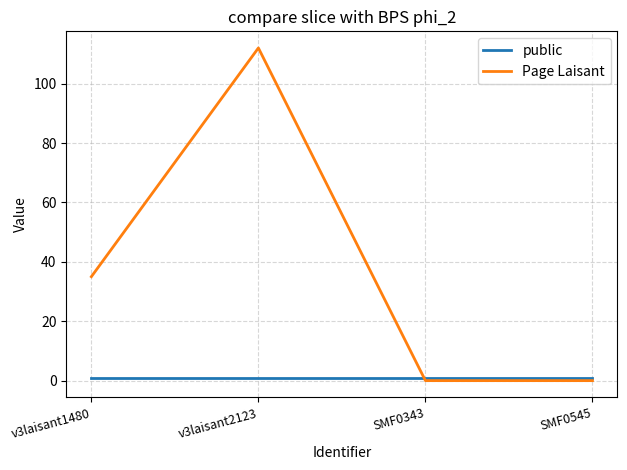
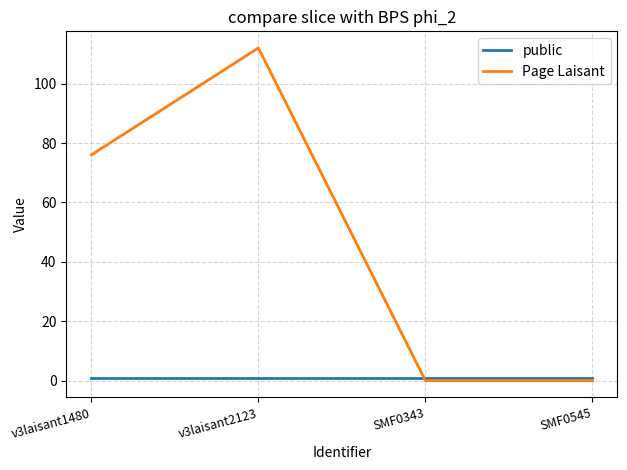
Page Laisant, v3laisant1480: 35 -> 76
